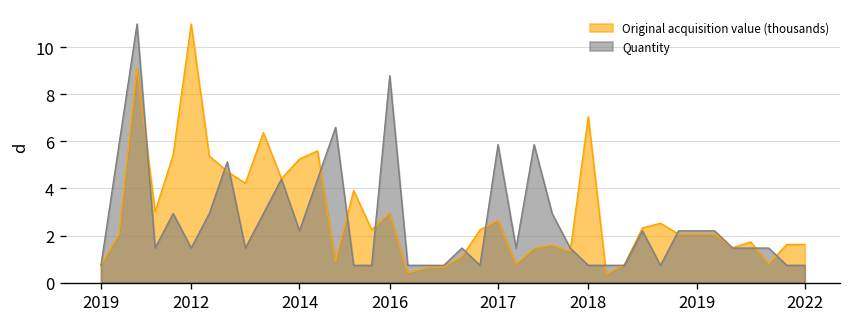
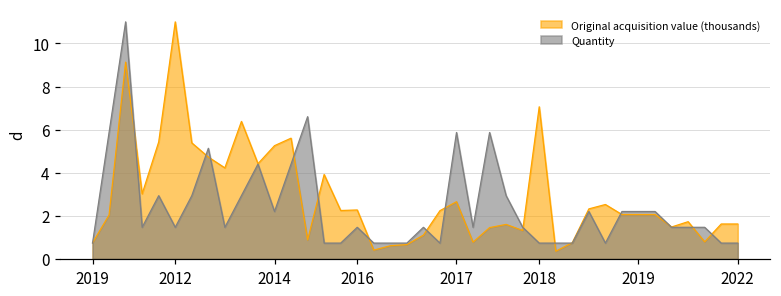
Original acquisition value (thousands), 2016: 3.0 -> 2.3
Quantity, 2016: 8.8 -> 1.5
